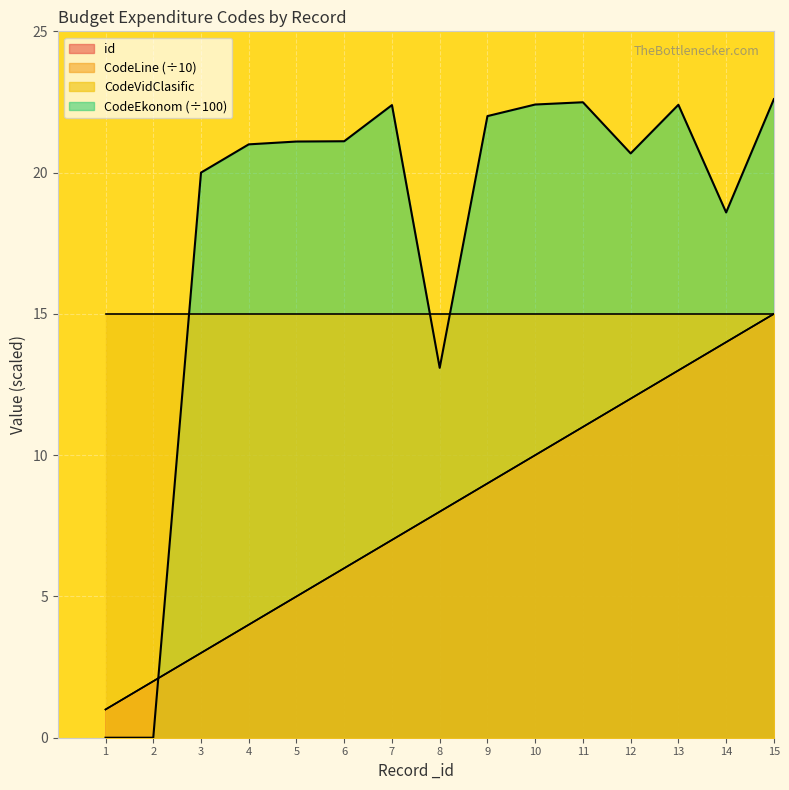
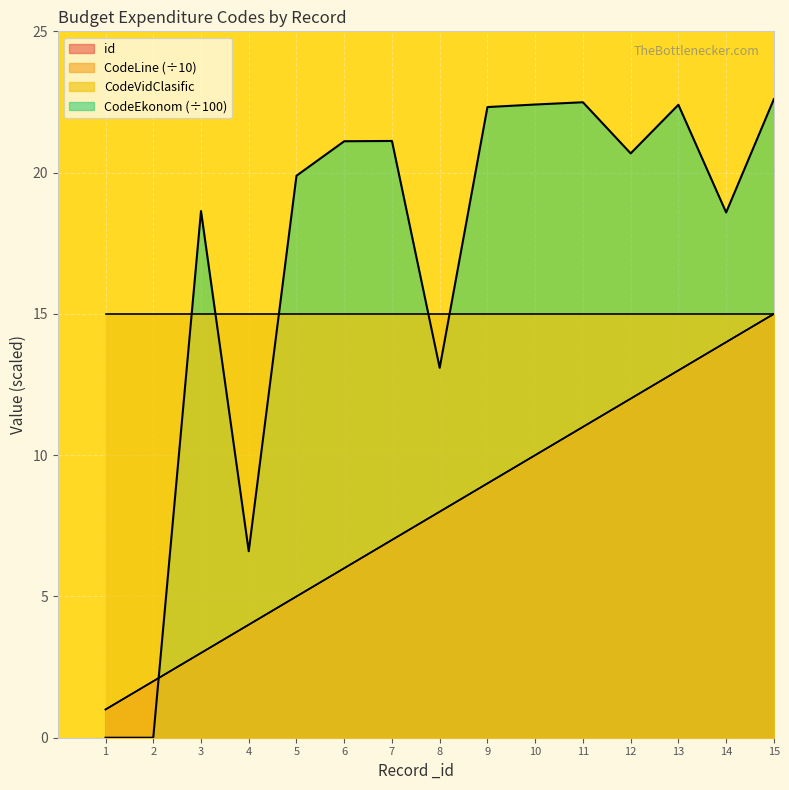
CodeEkonom (÷100), 3: 20.0 -> 18.6
CodeEkonom (÷100), 4: 21.0 -> 6.6
CodeEkonom (÷100), 5: 21.1 -> 19.9
CodeEkonom (÷100), 7: 22.4 -> 21.1
CodeEkonom (÷100), 9: 22.0 -> 22.3
